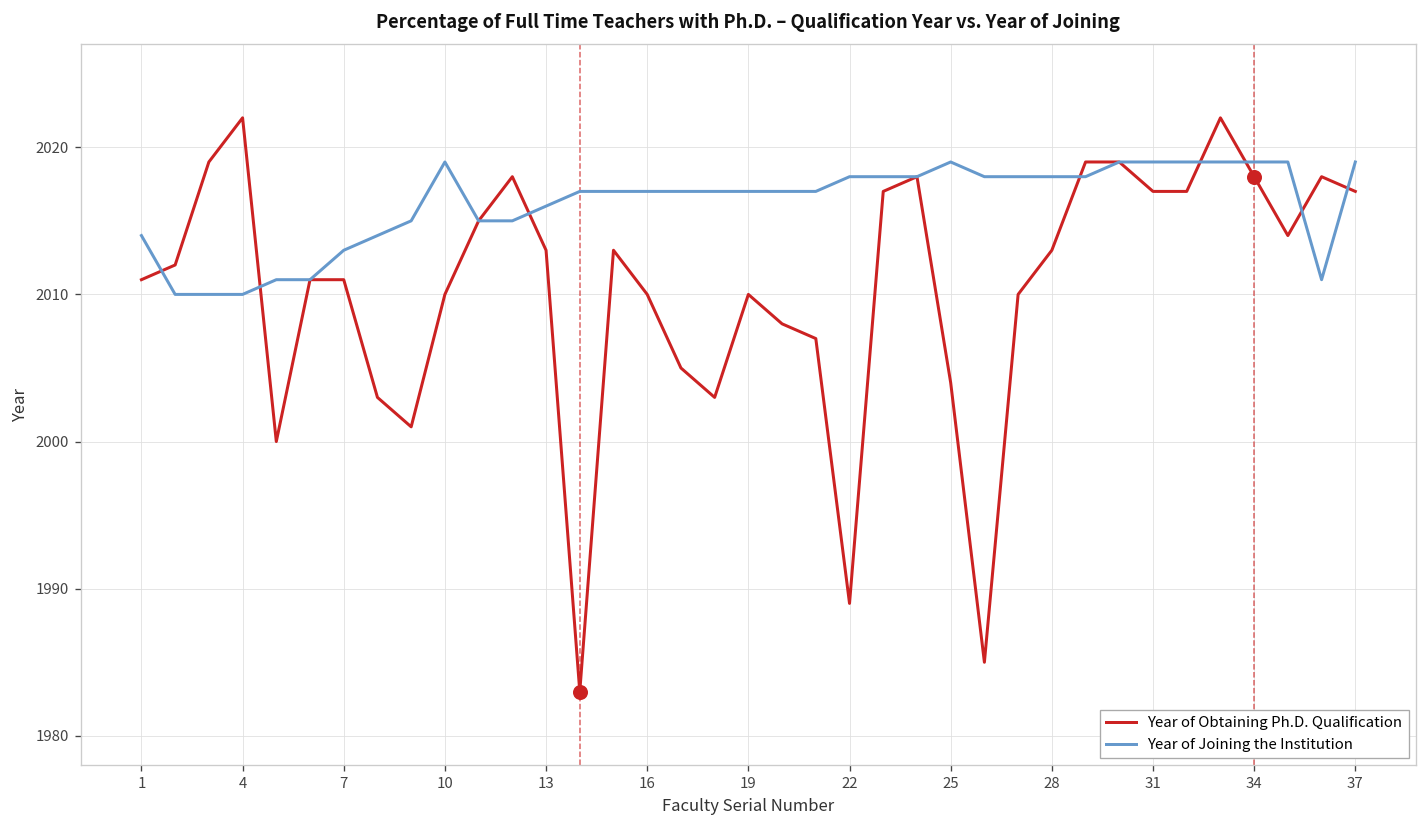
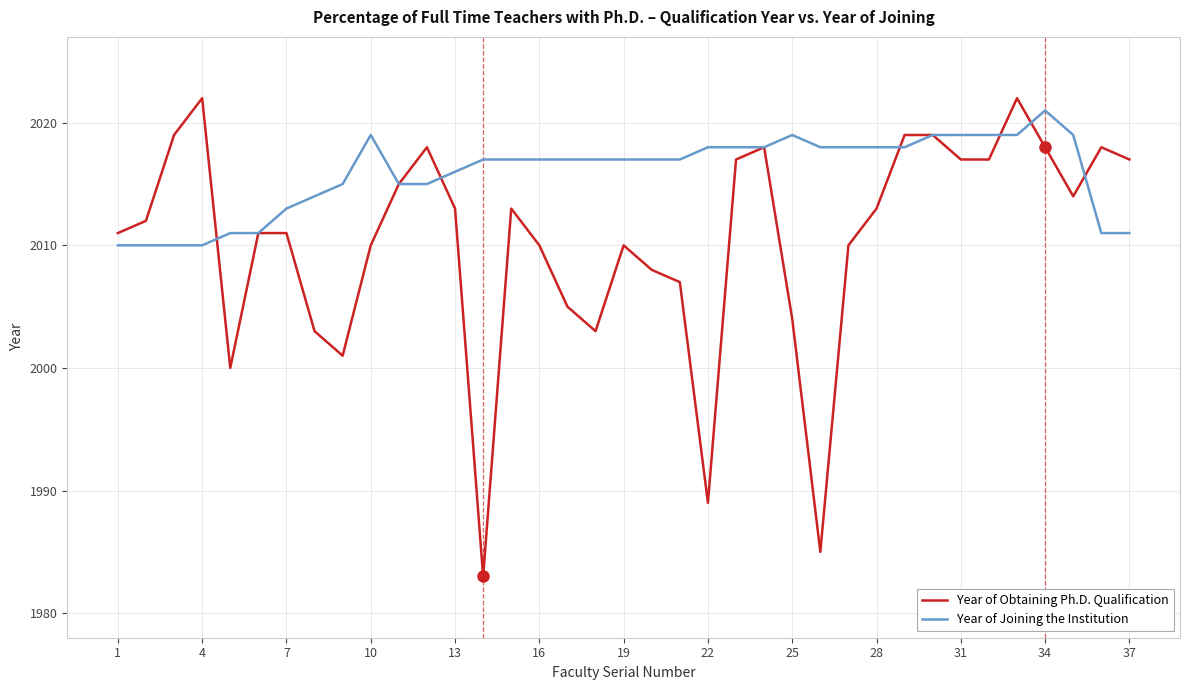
Year of Joining the Institution, 1: 2014 -> 2010
Year of Joining the Institution, 34: 2019 -> 2021
Year of Joining the Institution, 37: 2019 -> 2011
